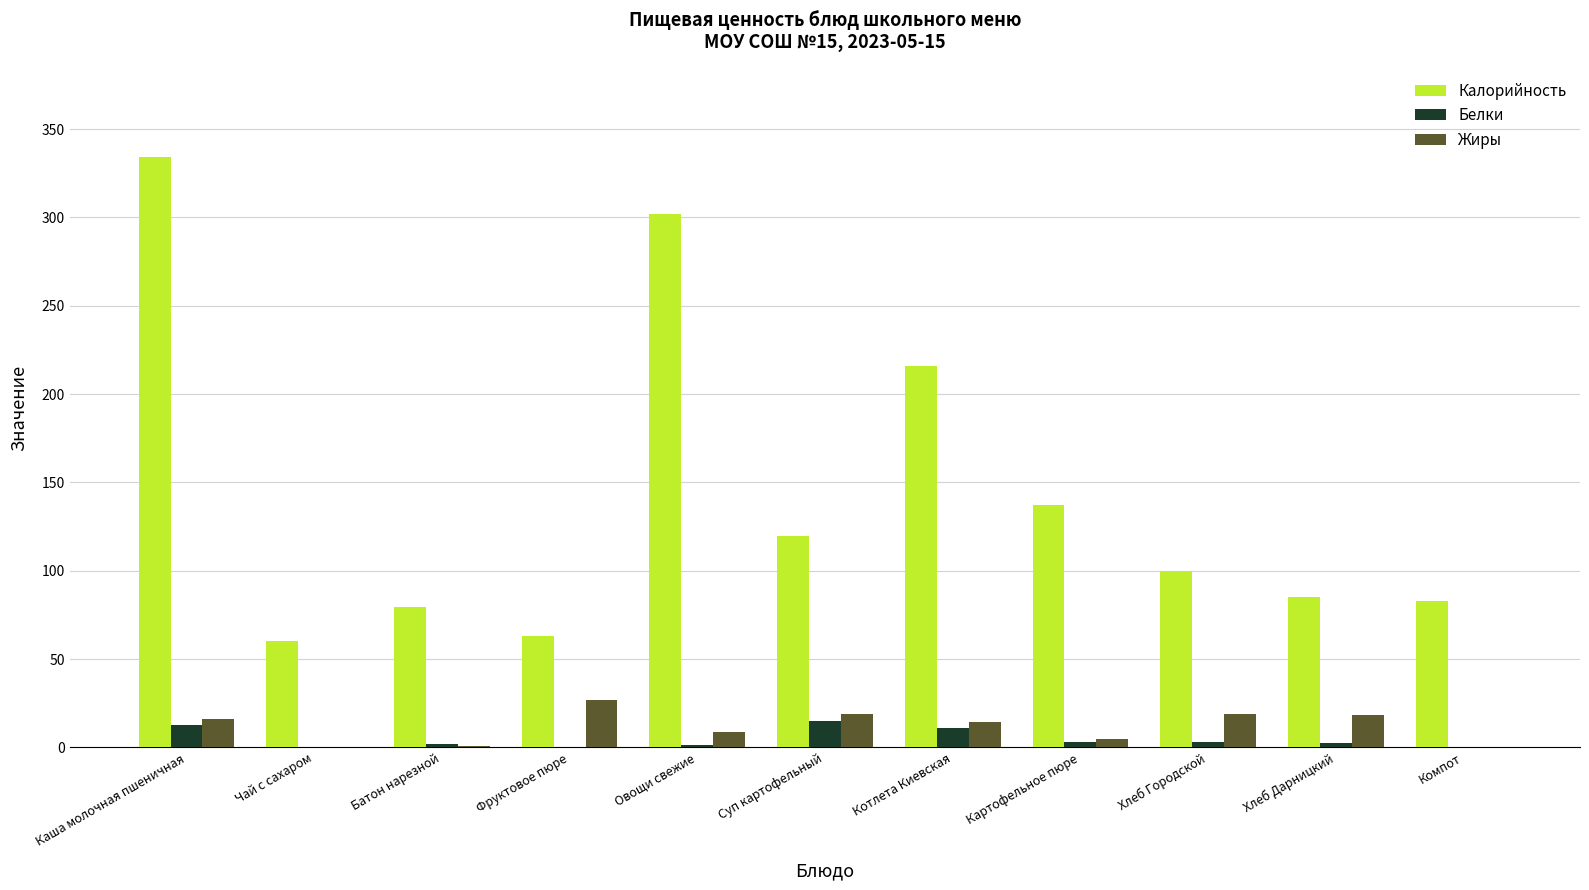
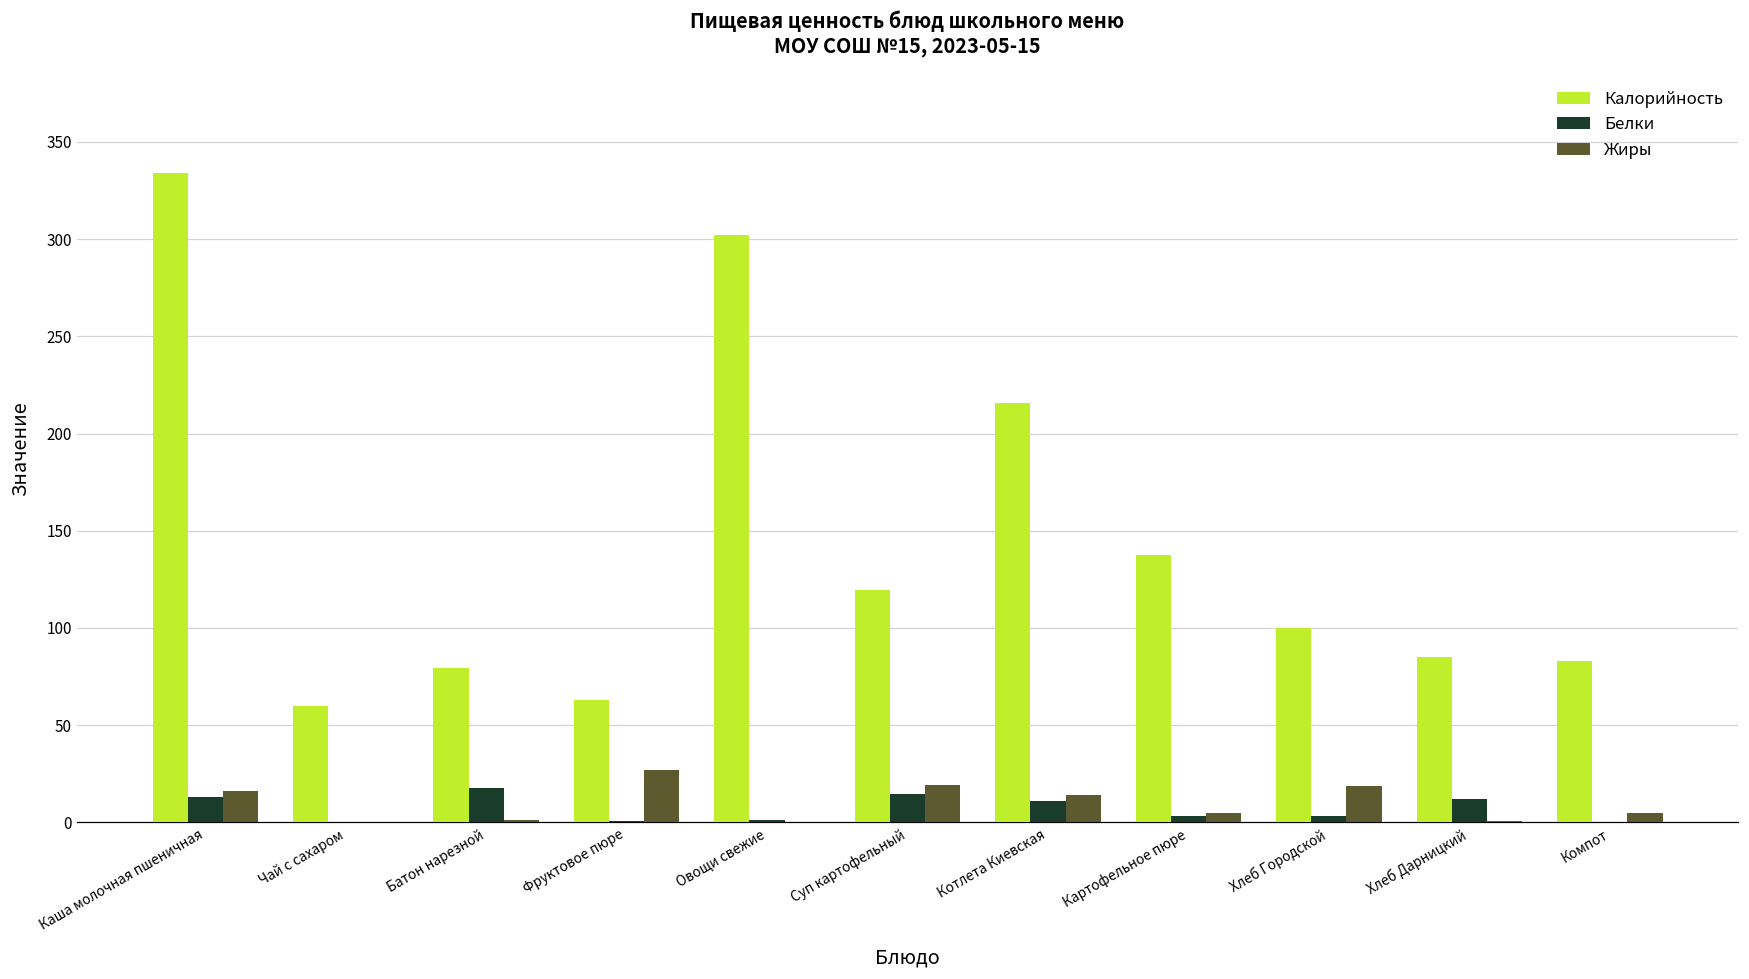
Белки, Батон нарезной: 2 -> 17
Жиры, Овощи свежие: 9 -> 0
Белки, Хлеб Дарницкий: 3 -> 12
Жиры, Хлеб Дарницкий: 18 -> 0
Жиры, Компот: 0 -> 5
